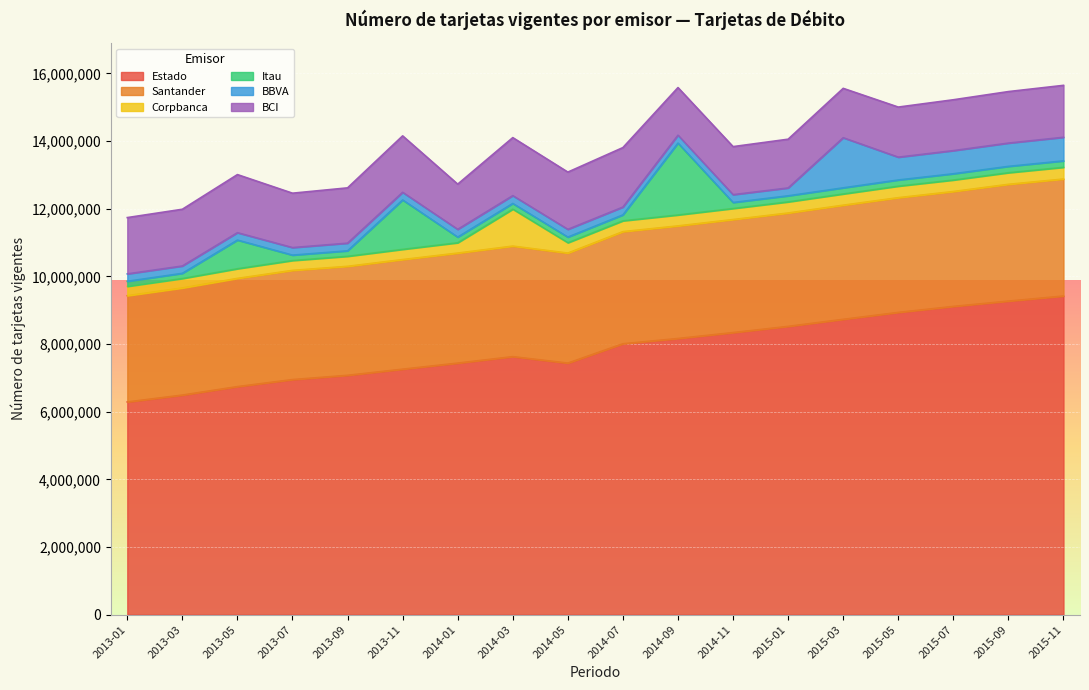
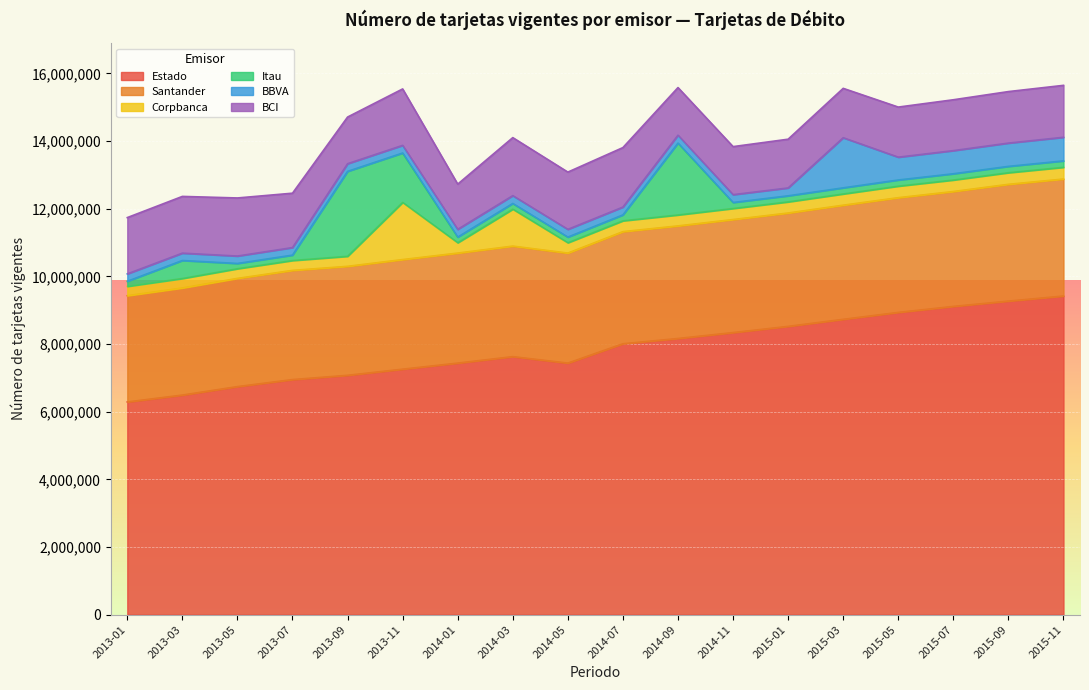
Itau, 2013-03: 200,000 -> 500,000
Itau, 2013-05: 800,000 -> 200,000
Itau, 2013-09: 200,000 -> 2,500,000
BCI, 2013-09: 1,600,000 -> 1,400,000
Corpbanca, 2013-11: 300,000 -> 1,700,000
